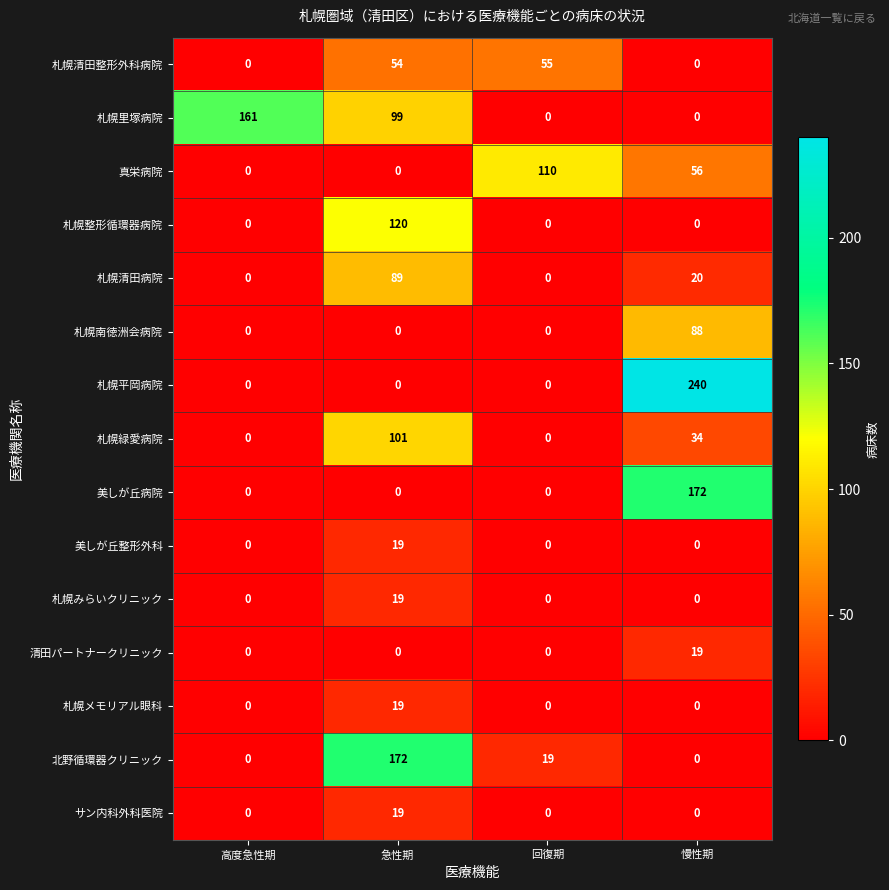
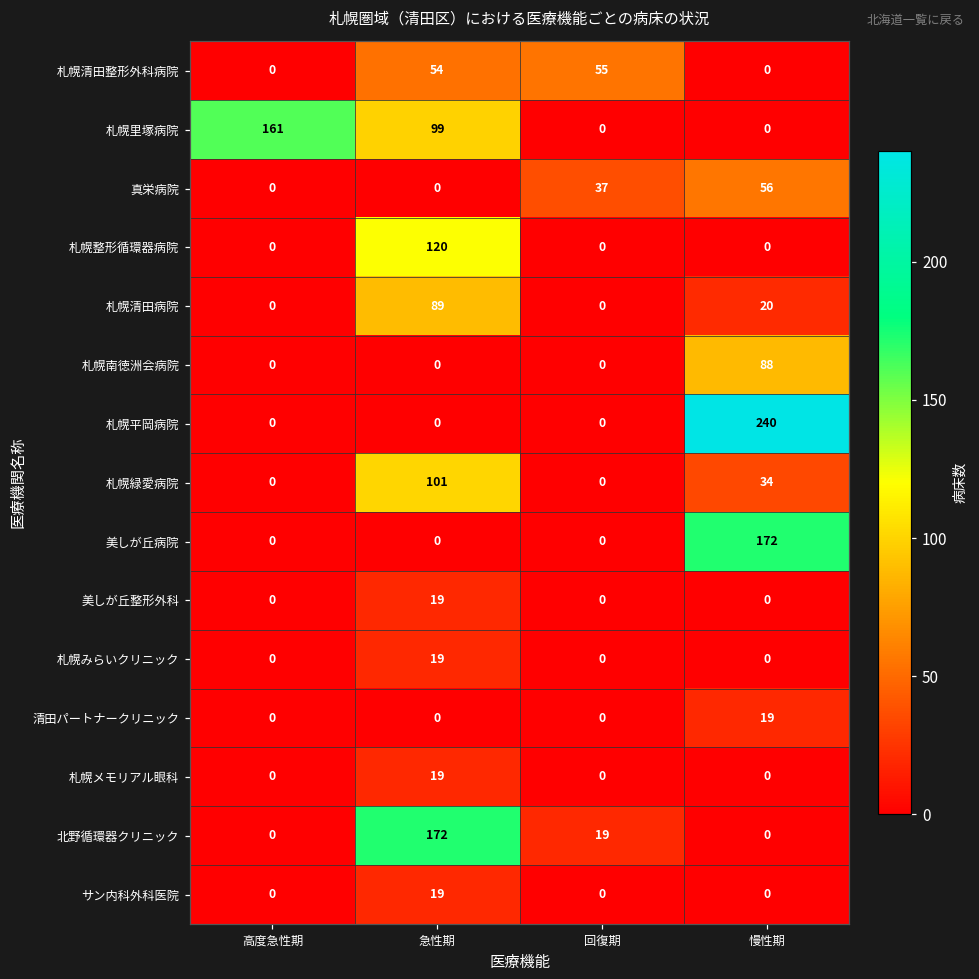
真栄病院, 回復期: 110 -> 37
